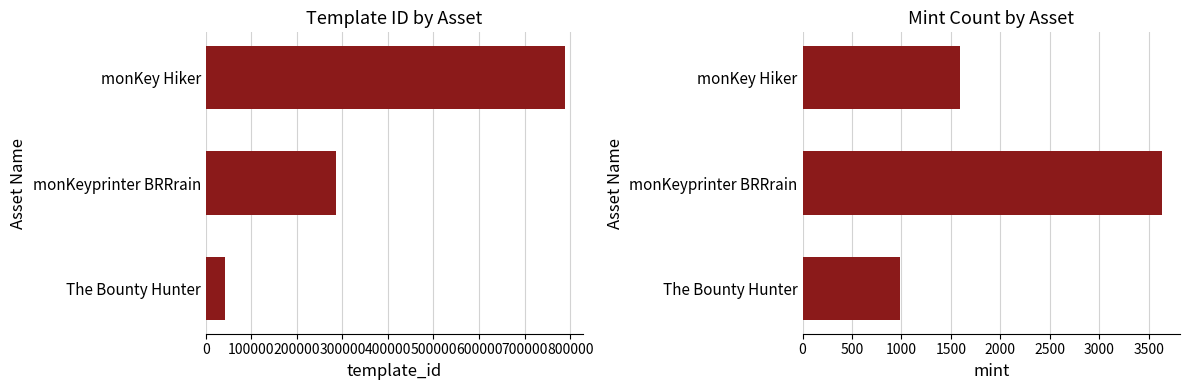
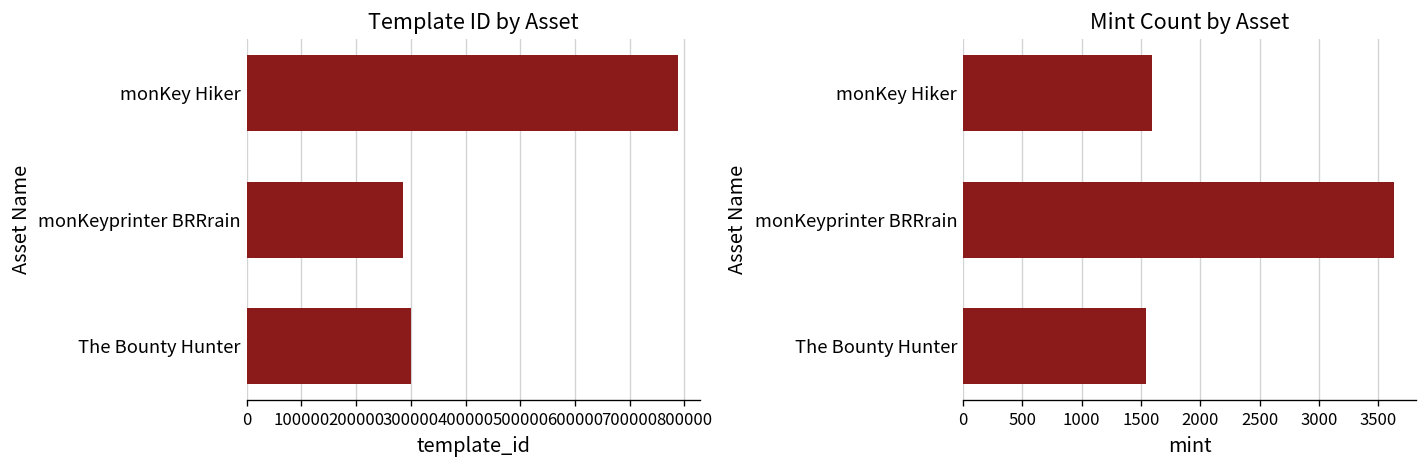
Template ID by Asset, The Bounty Hunter: 40000 -> 300000
Mint Count by Asset, The Bounty Hunter: 1000 -> 1500
